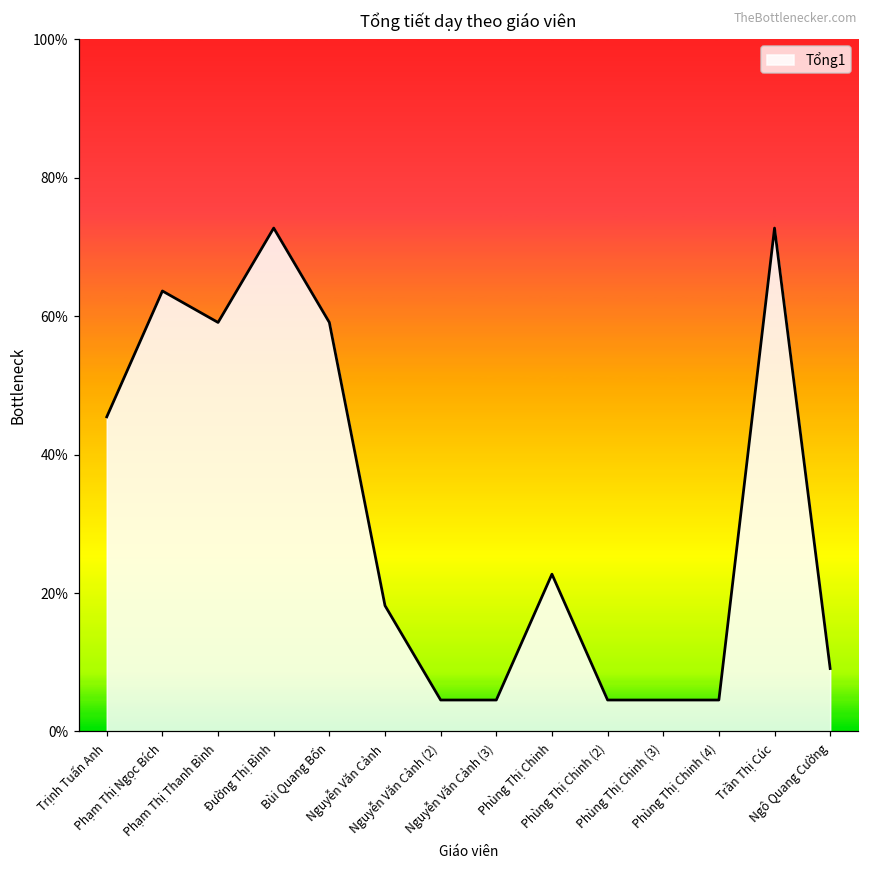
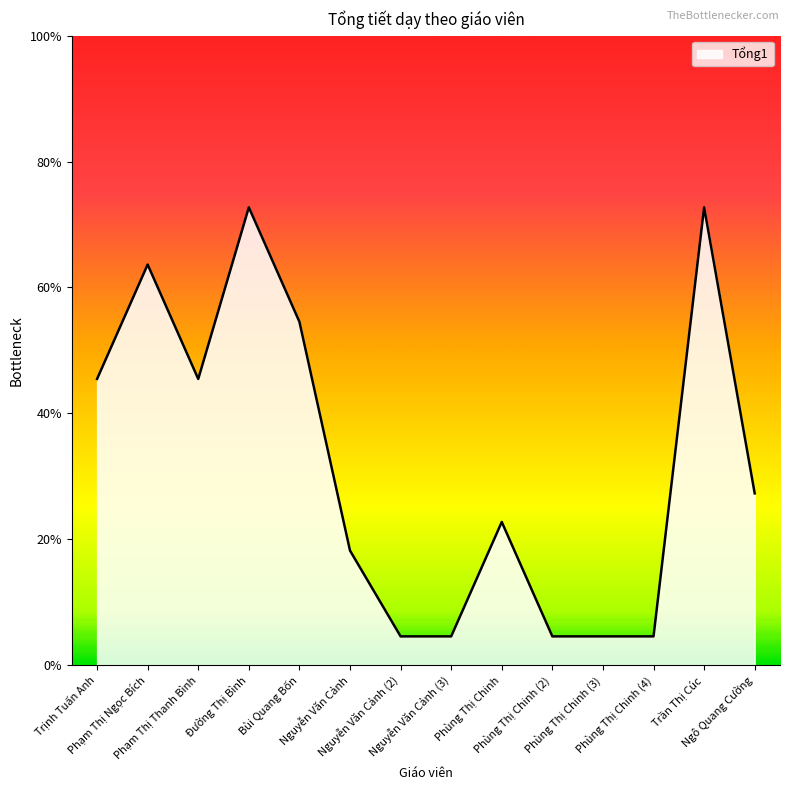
Phạm Thị Thanh Bình: 59% -> 45%
Bùi Quang Bốn: 59% -> 55%
Ngô Quang Cường: 9% -> 27%
